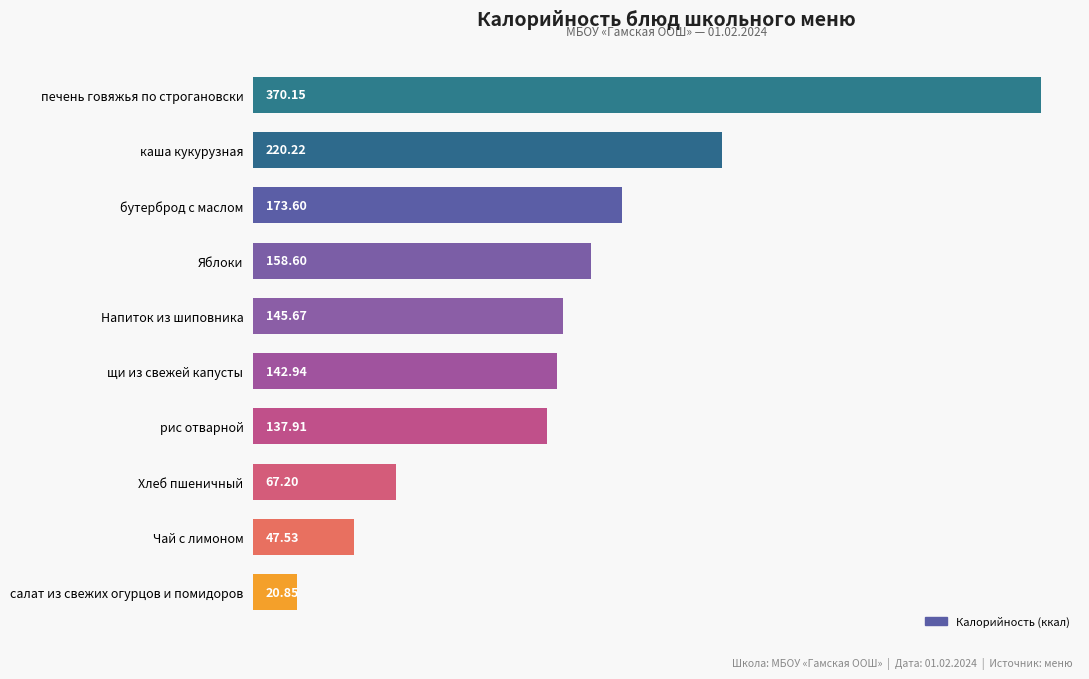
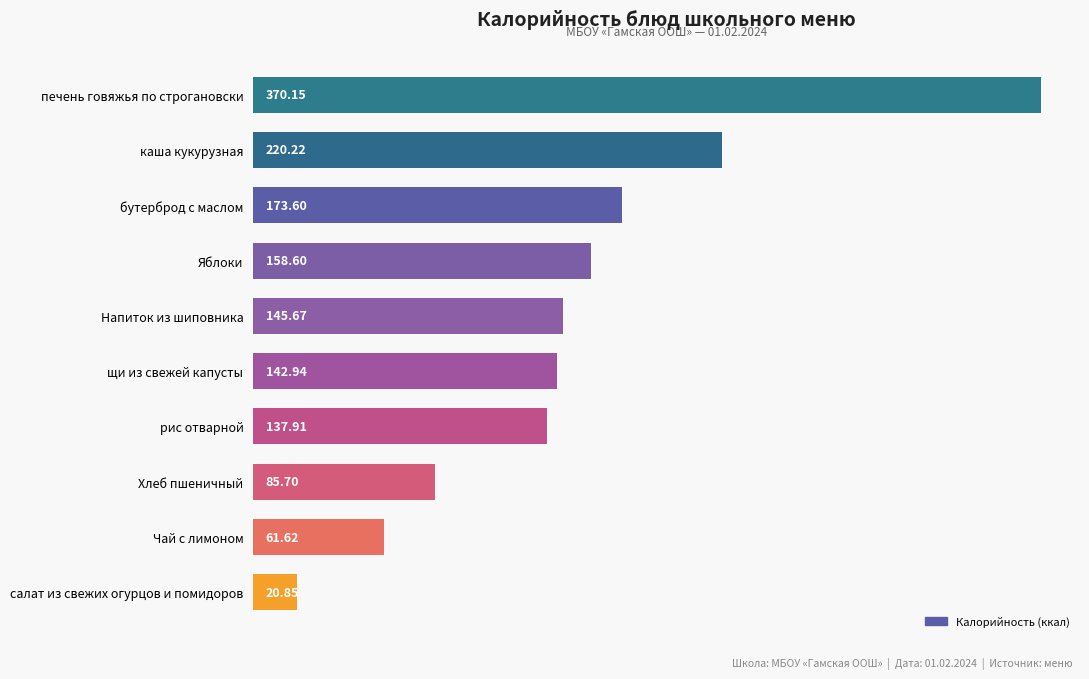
Хлеб пшеничный: 67.20 -> 85.70
Чай с лимоном: 47.53 -> 61.62
